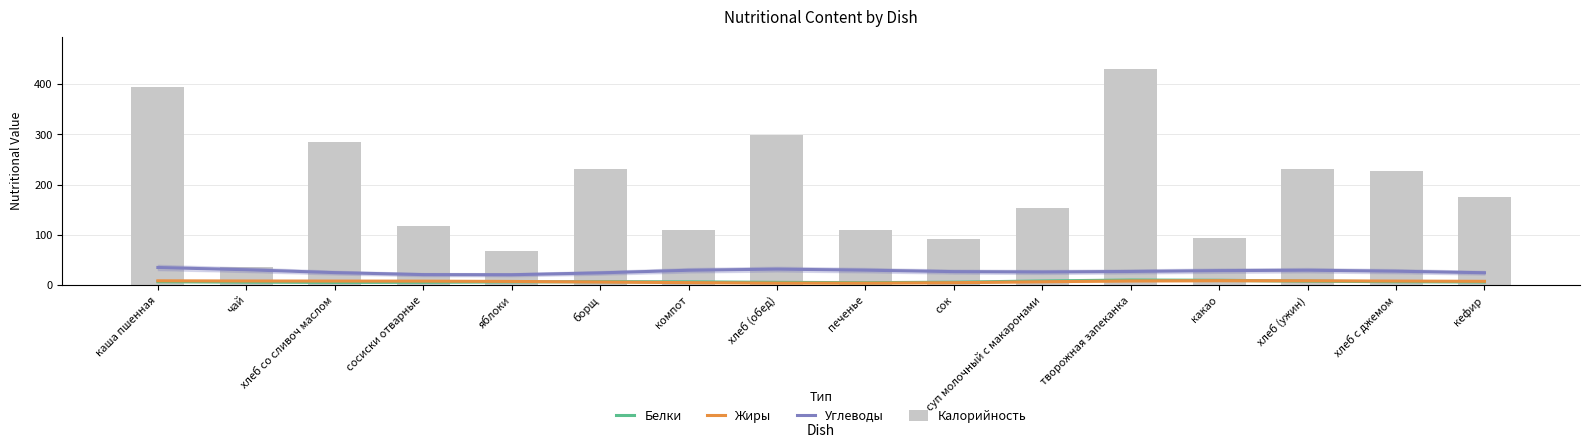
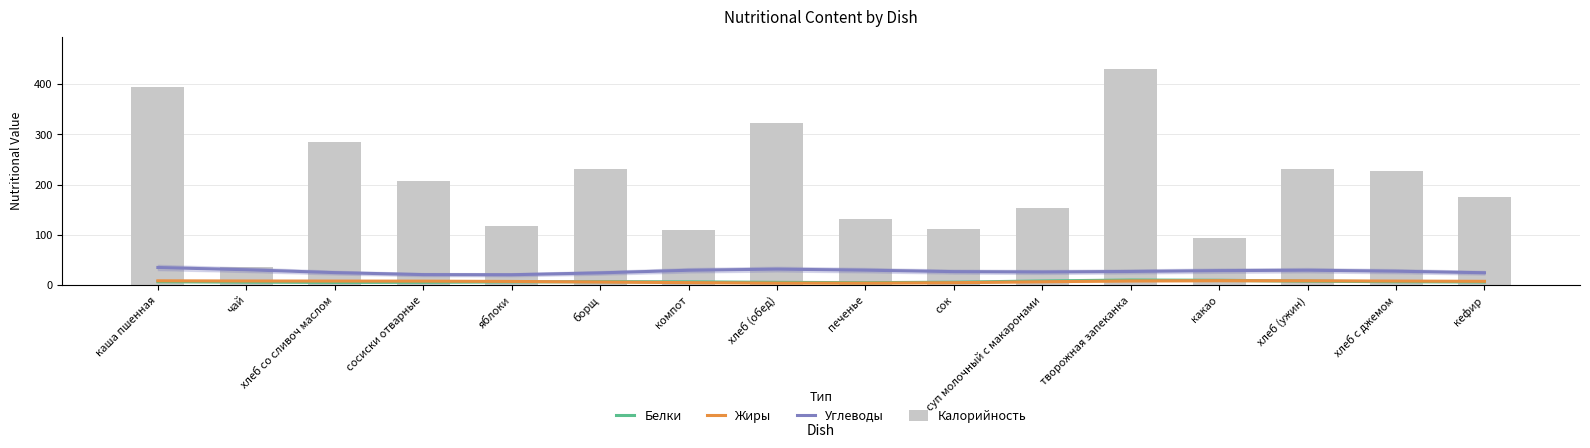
Калорийность, сосиски отварные: 120 -> 210
Калорийность, яблоки: 70 -> 120
Калорийность, хлеб (обед): 300 -> 320
Калорийность, печенье: 110 -> 130
Калорийность, сок: 90 -> 110
